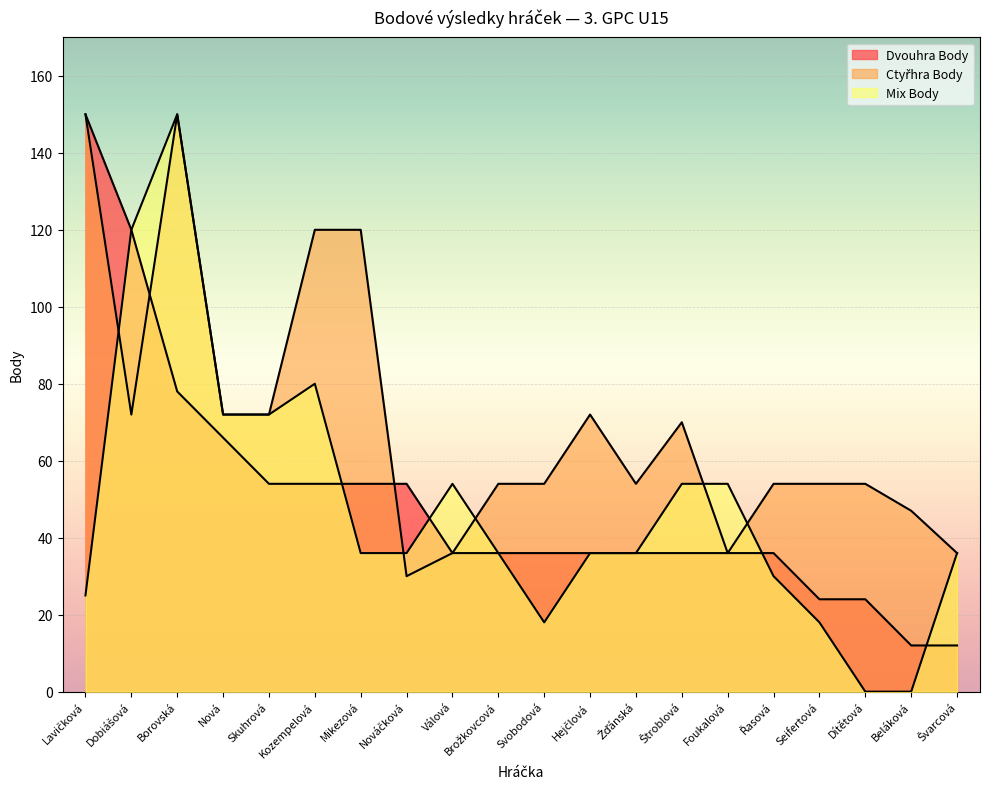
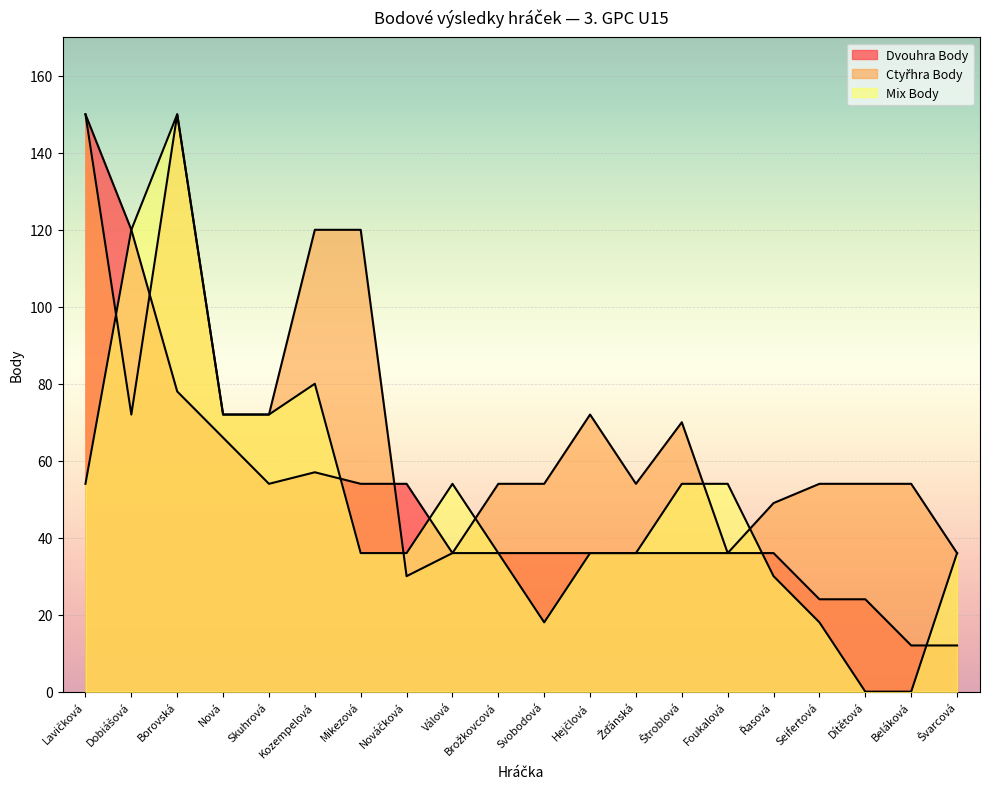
Mix Body, Lavičková: 25 -> 54
Dvouhra Body, Kozempelová: 54 -> 57
Ctyřhra Body, Řasová: 54 -> 49
Ctyřhra Body, Beláková: 47 -> 54
